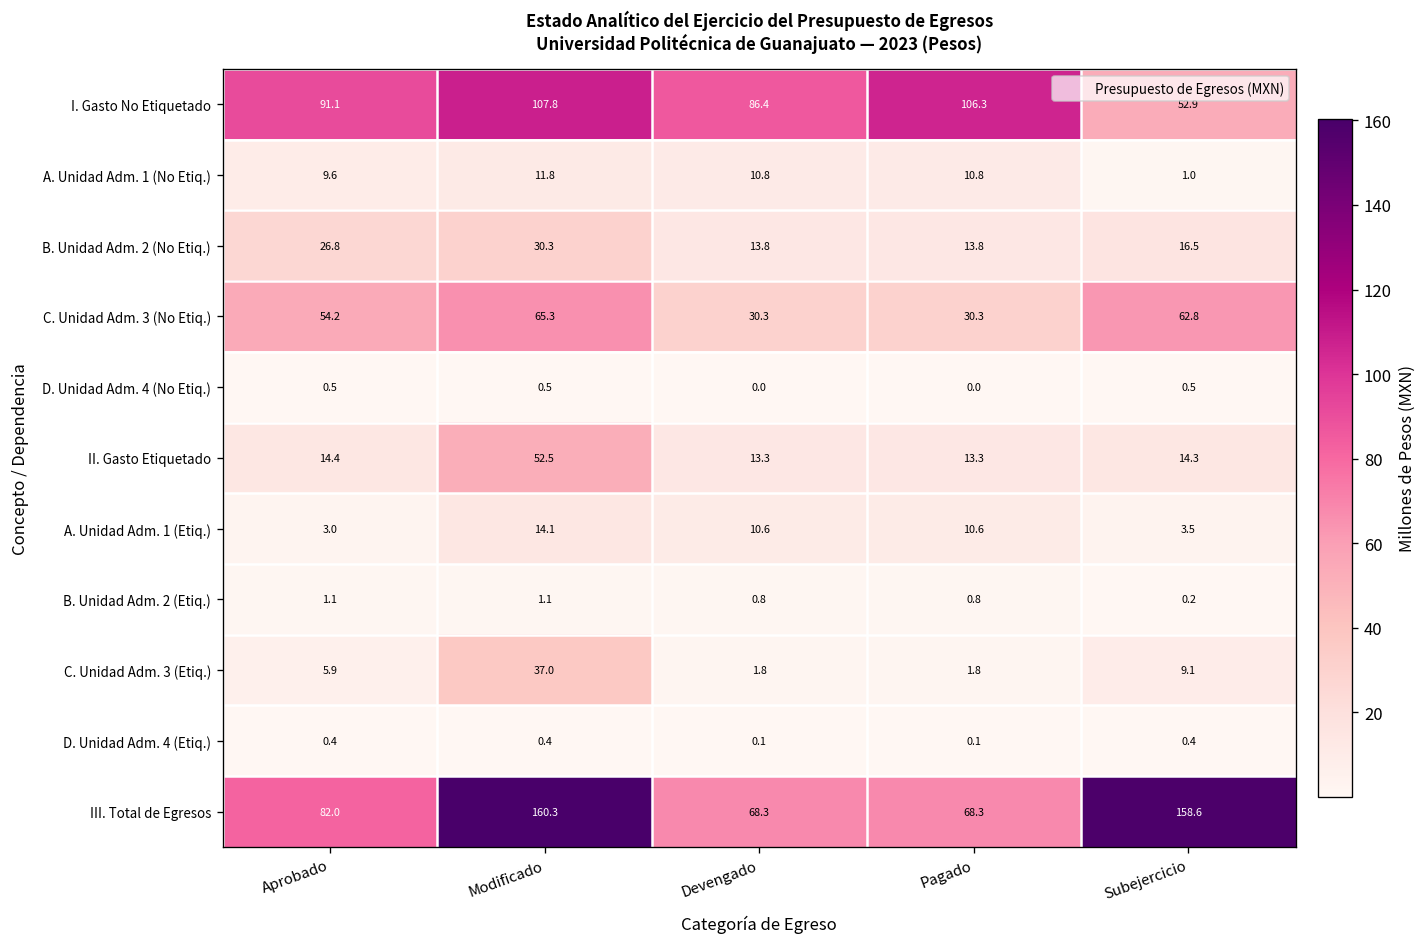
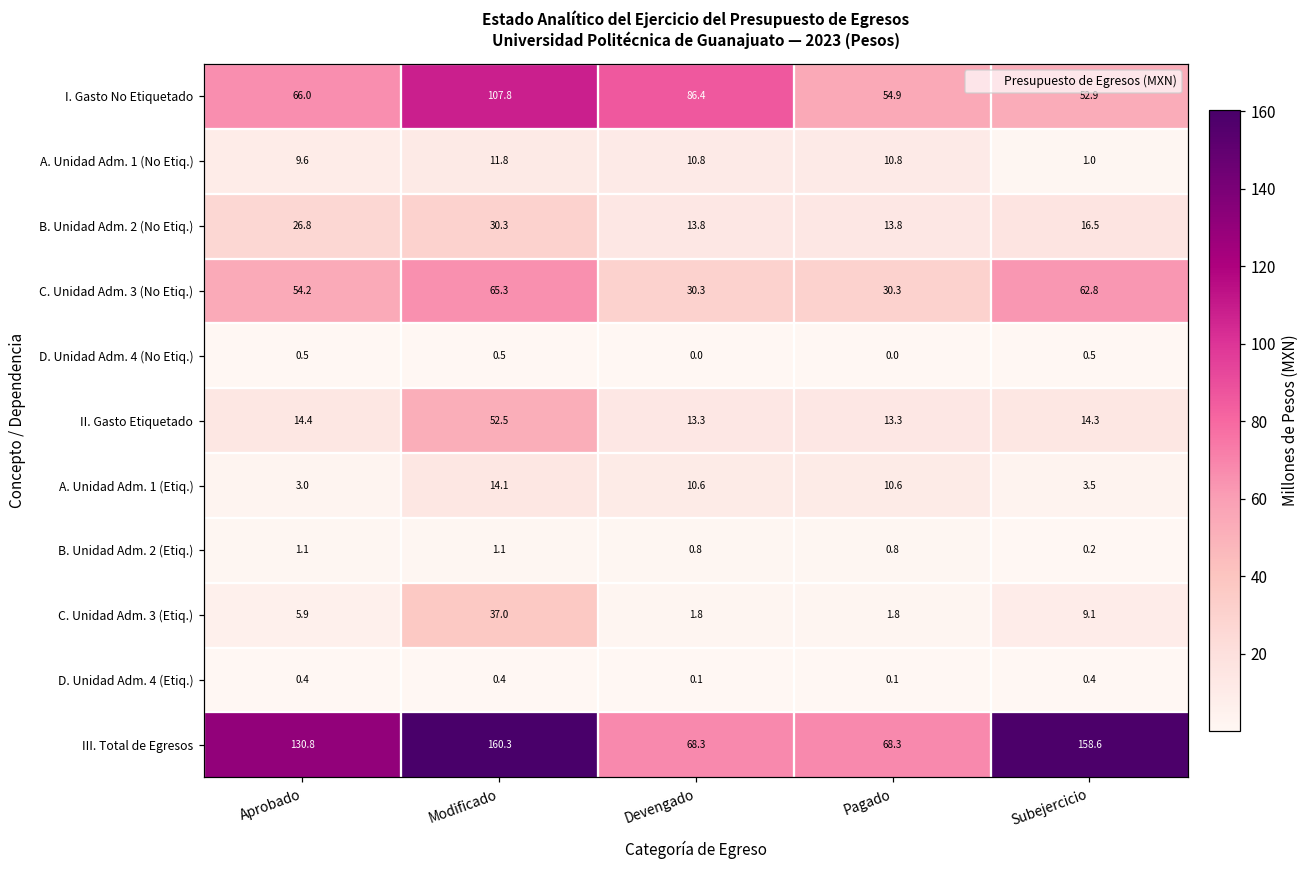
I. Gasto No Etiquetado, Aprobado: 91.1 -> 66.0
I. Gasto No Etiquetado, Pagado: 106.3 -> 54.9
III. Total de Egresos, Aprobado: 82.0 -> 130.8
